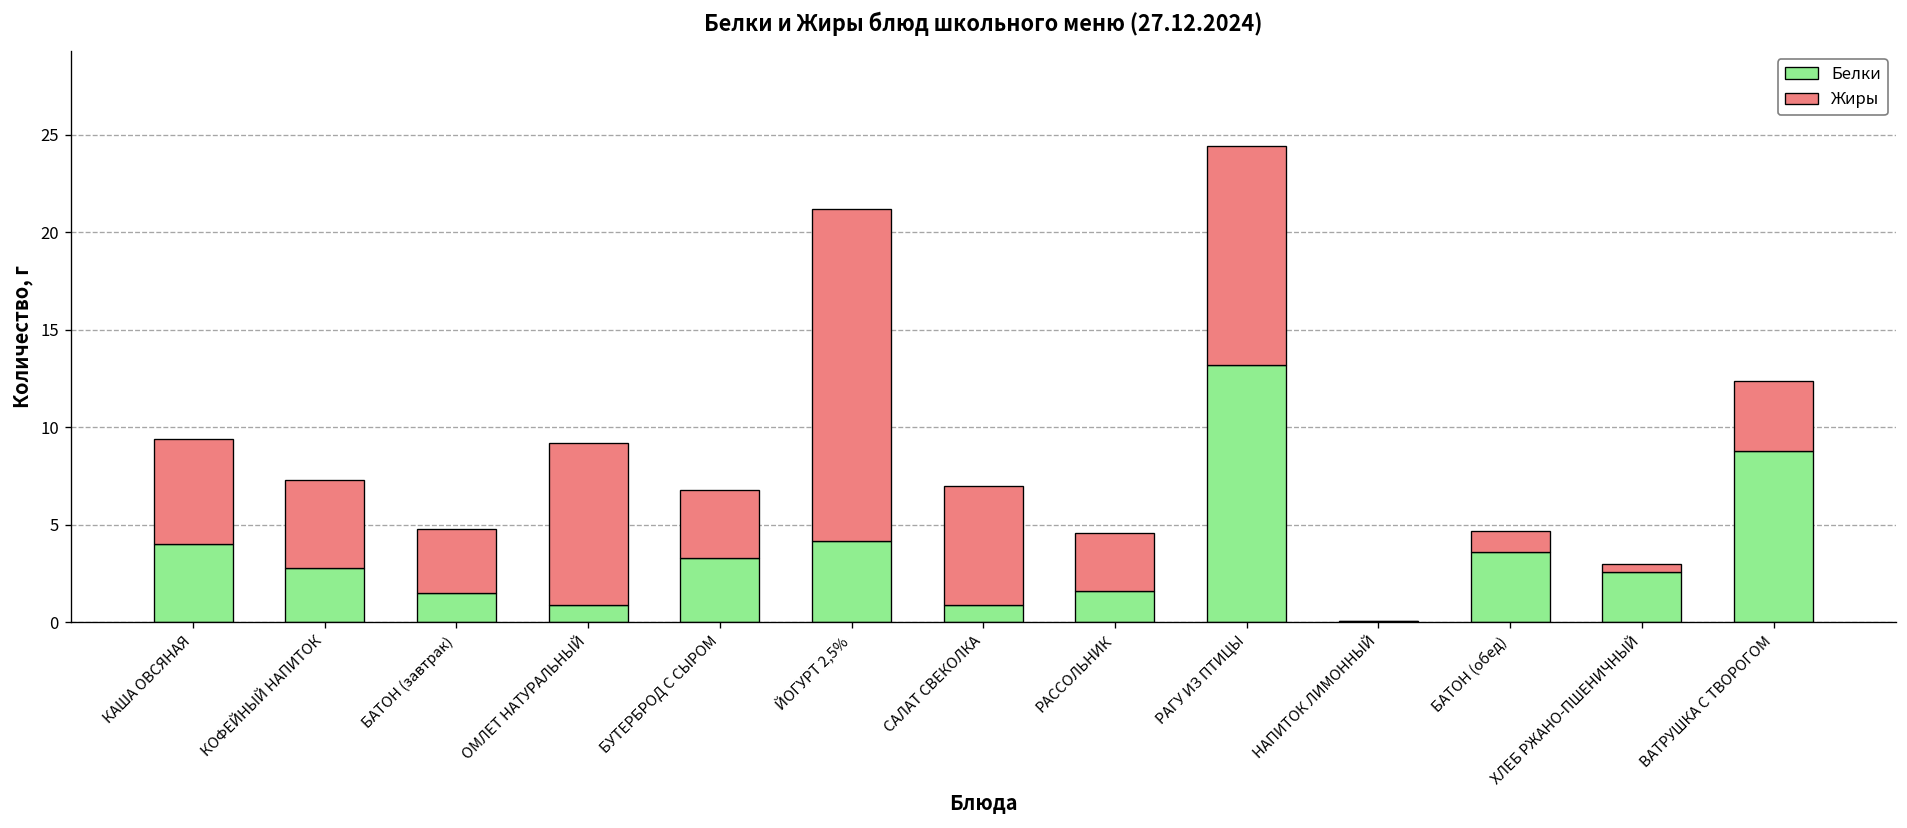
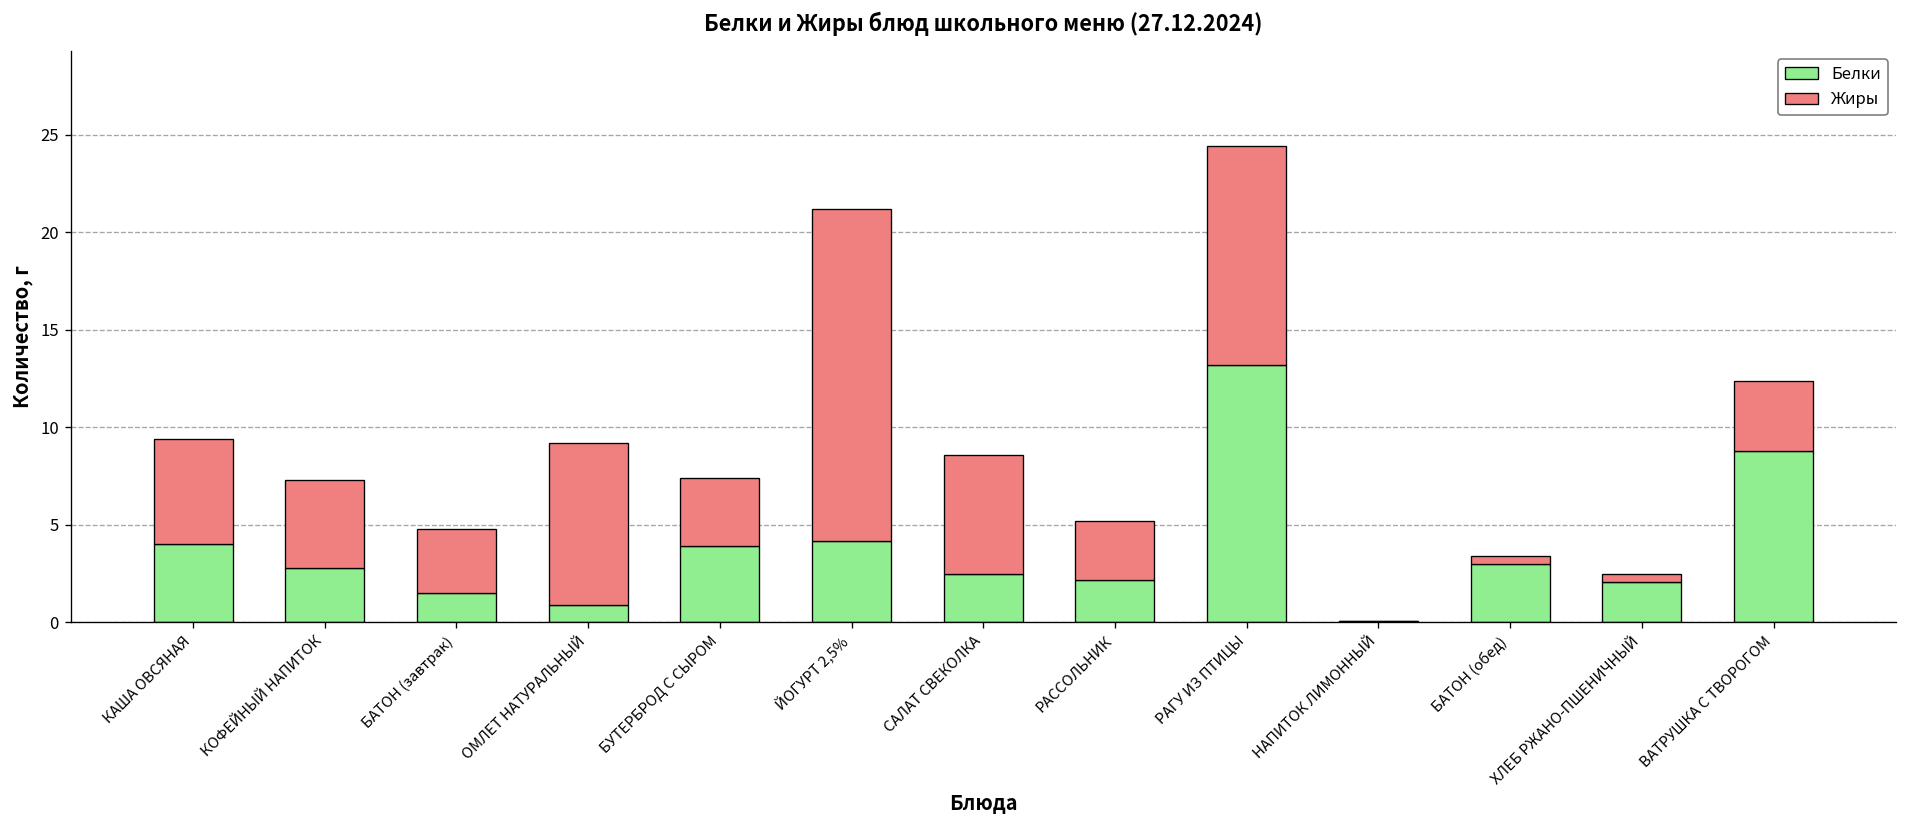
Белки, БУТЕРБРОД С СЫРОМ: 3.3 -> 3.9
Белки, САЛАТ СВЕКОЛКА: 0.9 -> 2.5
Белки, РАССОЛЬНИК: 1.6 -> 2.2
Белки, БАТОН (обед): 3.6 -> 3.0
Жиры, БАТОН (обед): 1.1 -> 0.4
Белки, ХЛЕБ РЖАНО-ПШЕНИЧНЫЙ: 2.6 -> 2.1
